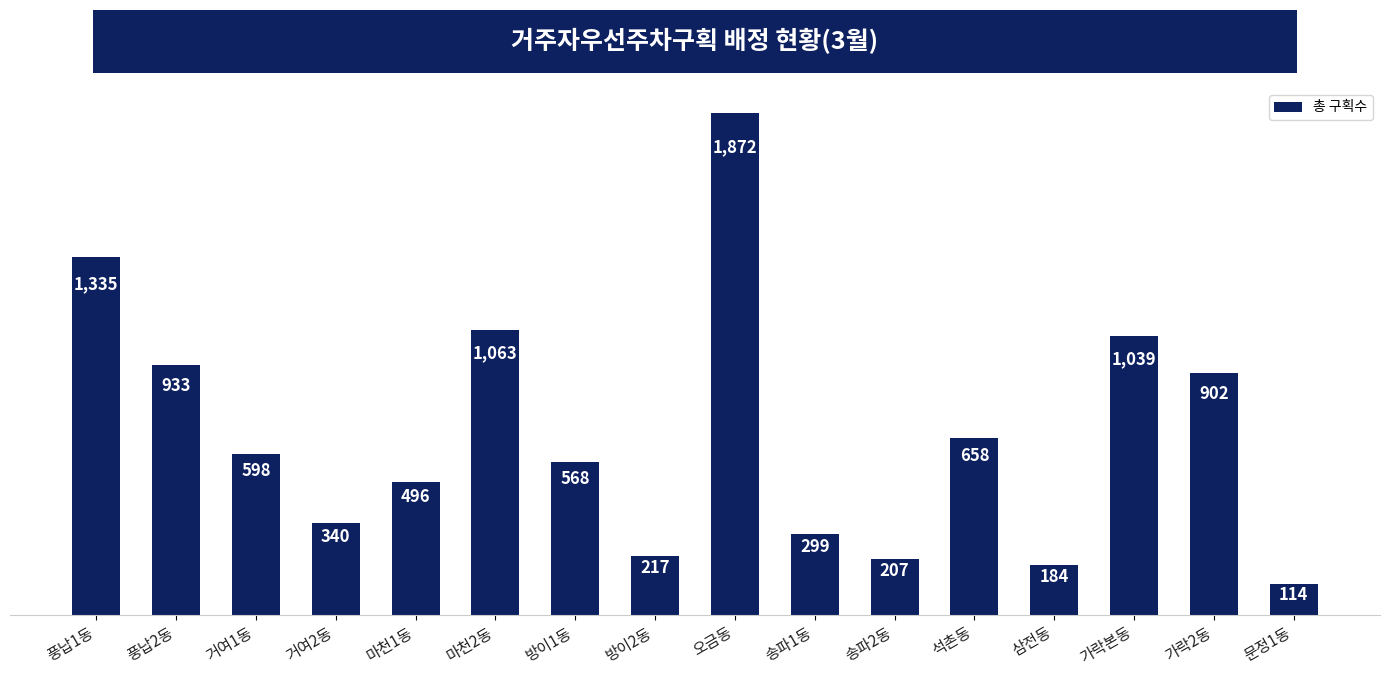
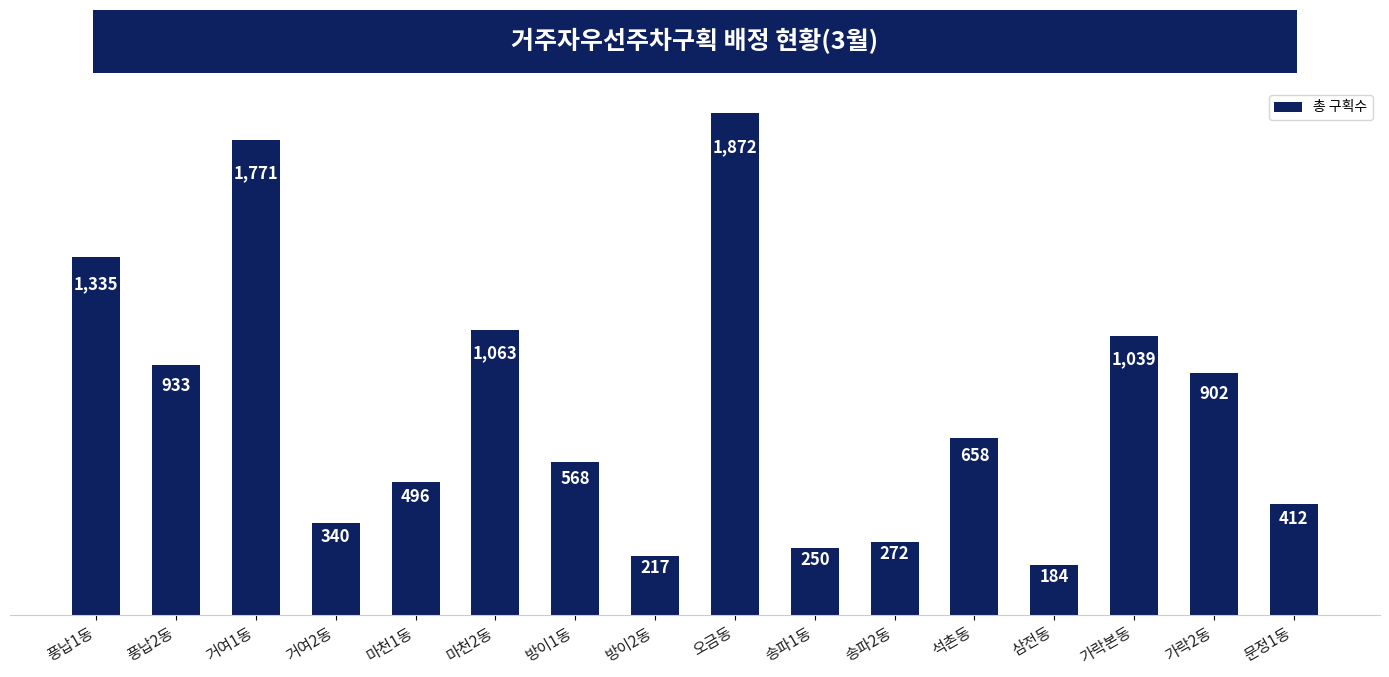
거여1동: 598 -> 1,771
송파1동: 299 -> 250
송파2동: 207 -> 272
문정1동: 114 -> 412
